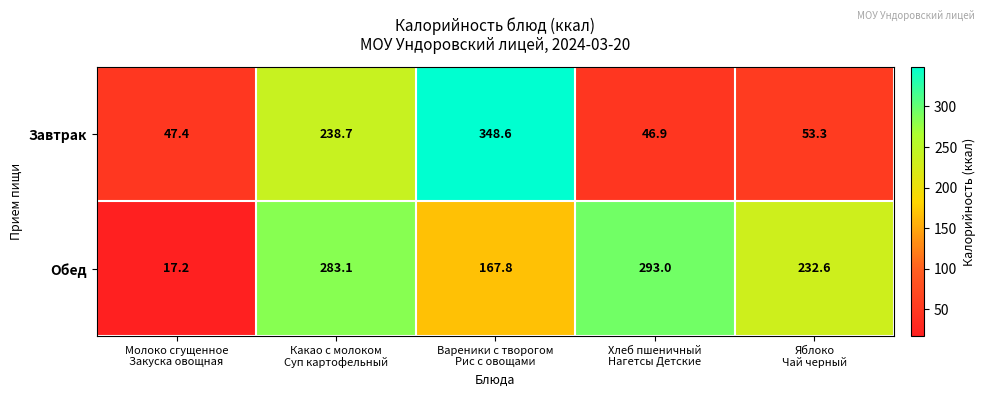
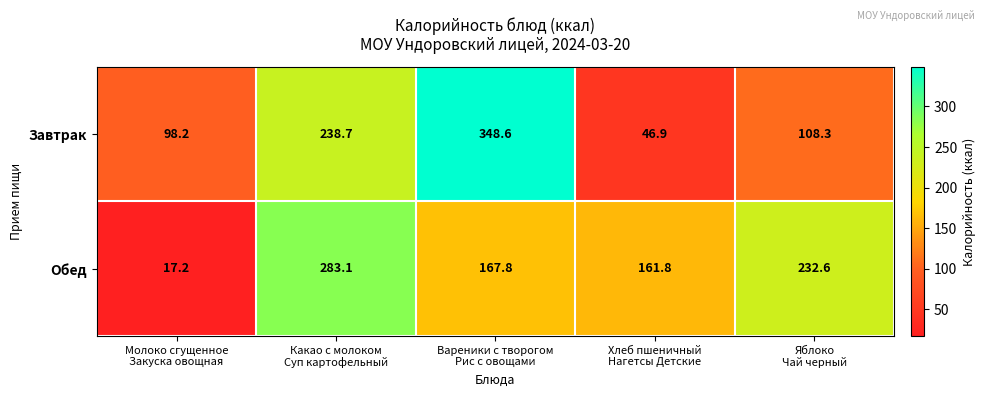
Завтрак, Молоко сгущенное Закуска овощная: 47.4 -> 98.2
Завтрак, Яблоко Чай черный: 53.3 -> 108.3
Обед, Хлеб пшеничный Нагетсы Детские: 293.0 -> 161.8
